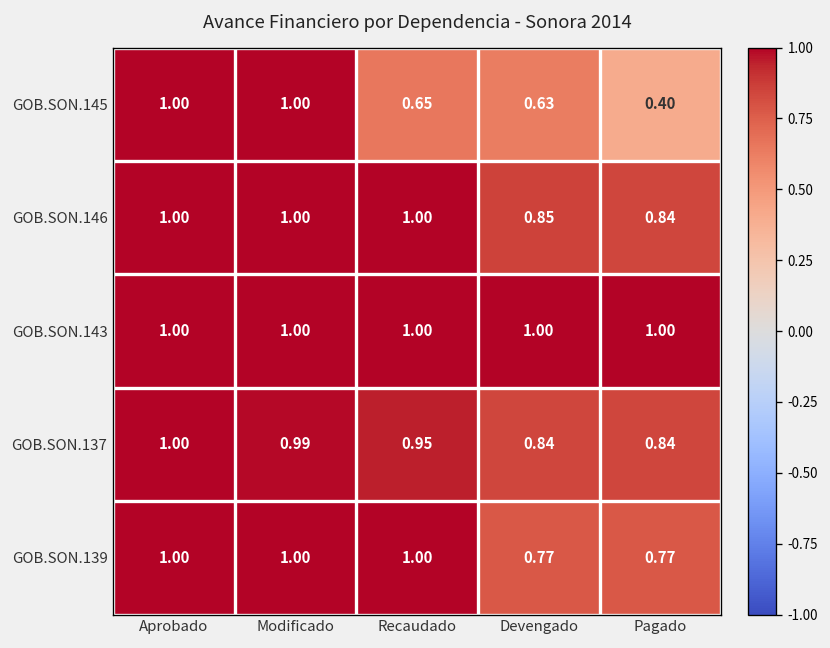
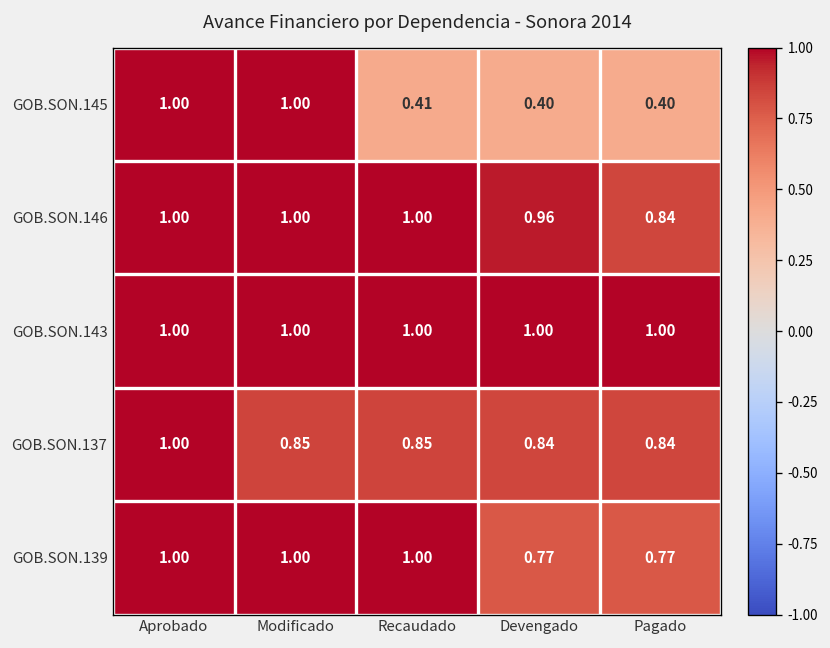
GOB.SON.145, Recaudado: 0.65 -> 0.41
GOB.SON.145, Devengado: 0.63 -> 0.40
GOB.SON.146, Devengado: 0.85 -> 0.96
GOB.SON.137, Modificado: 0.99 -> 0.85
GOB.SON.137, Recaudado: 0.95 -> 0.85
